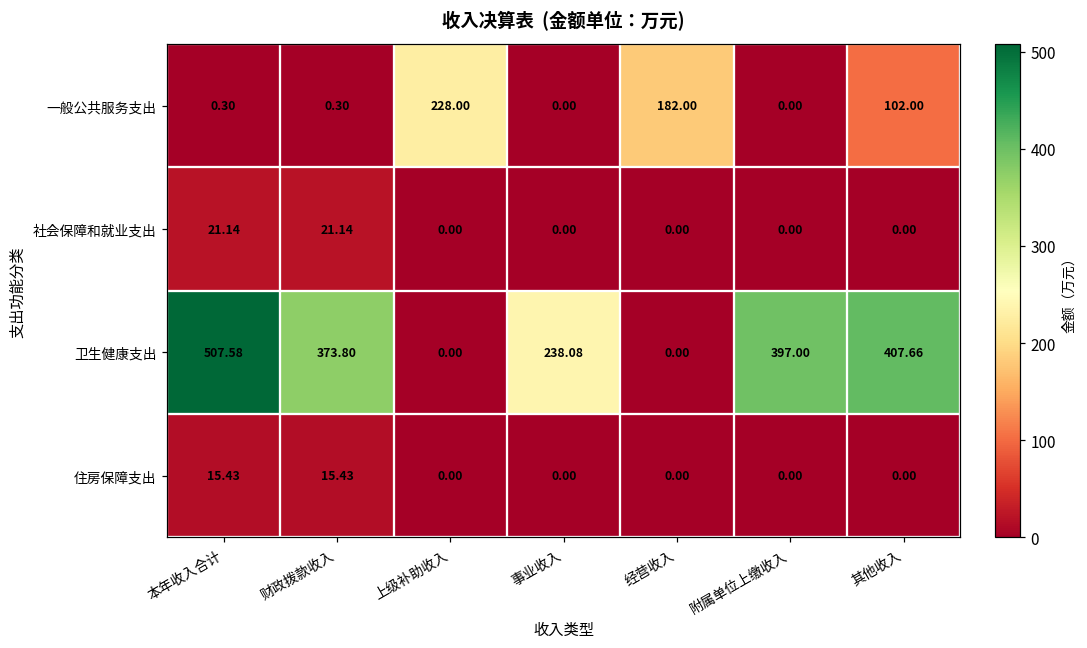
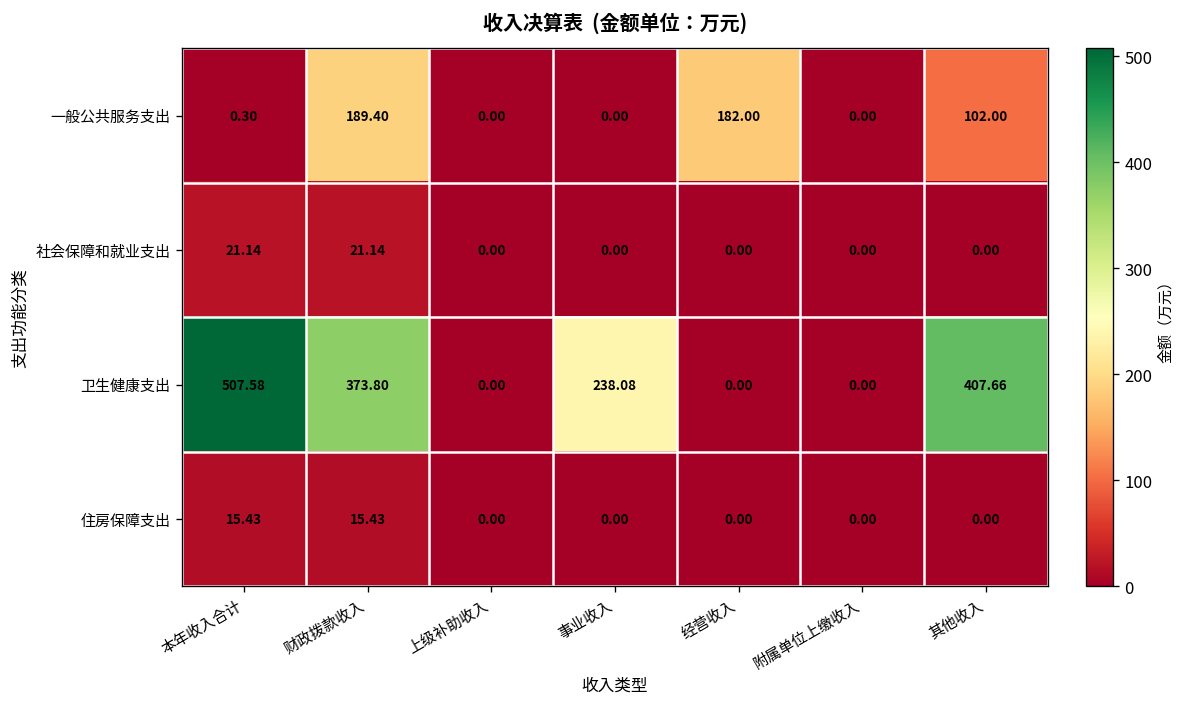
一般公共服务支出, 财政拨款收入: 0.30 -> 189.40
一般公共服务支出, 上级补助收入: 228.00 -> 0.00
卫生健康支出, 附属单位上缴收入: 397.00 -> 0.00
